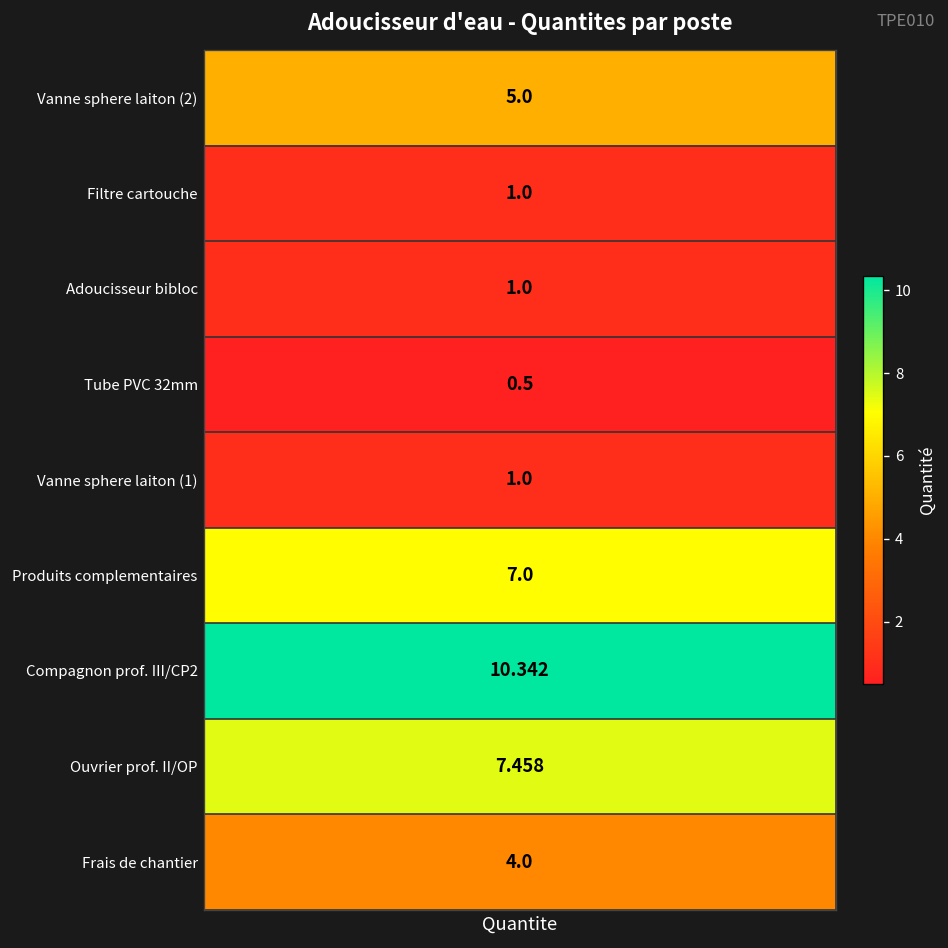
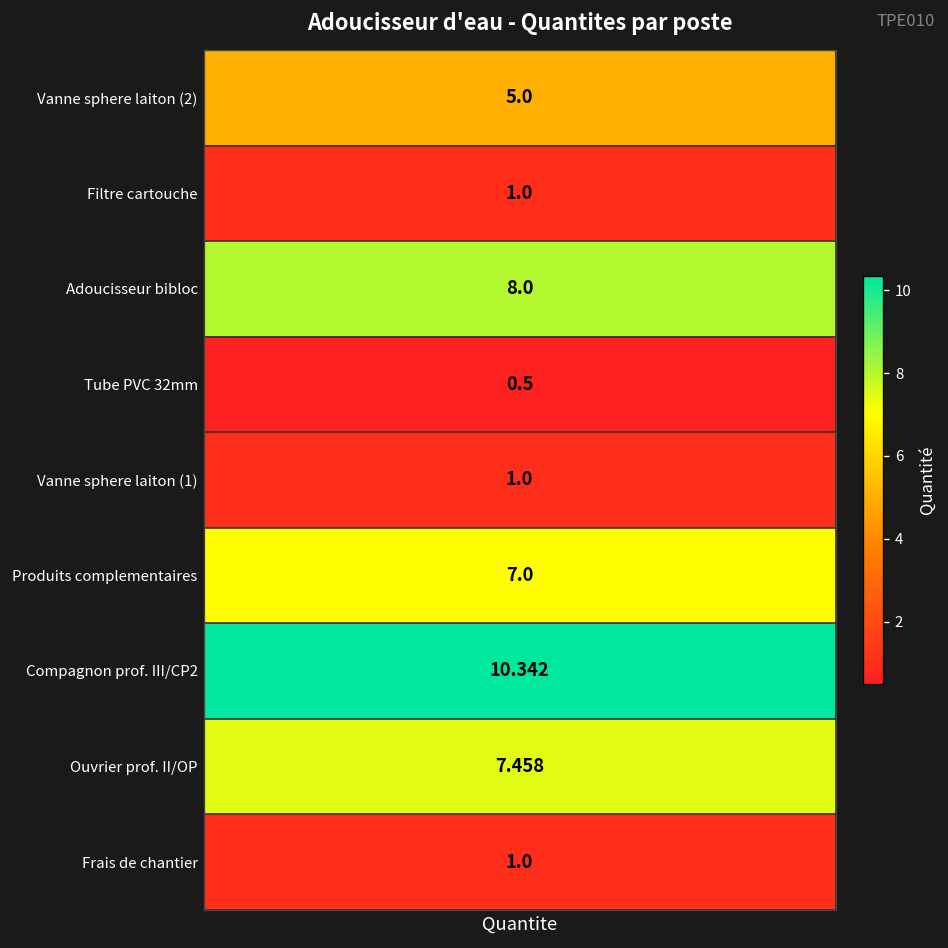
Adoucisseur bibloc, Quantite: 1.0 -> 8.0
Frais de chantier, Quantite: 4.0 -> 1.0
